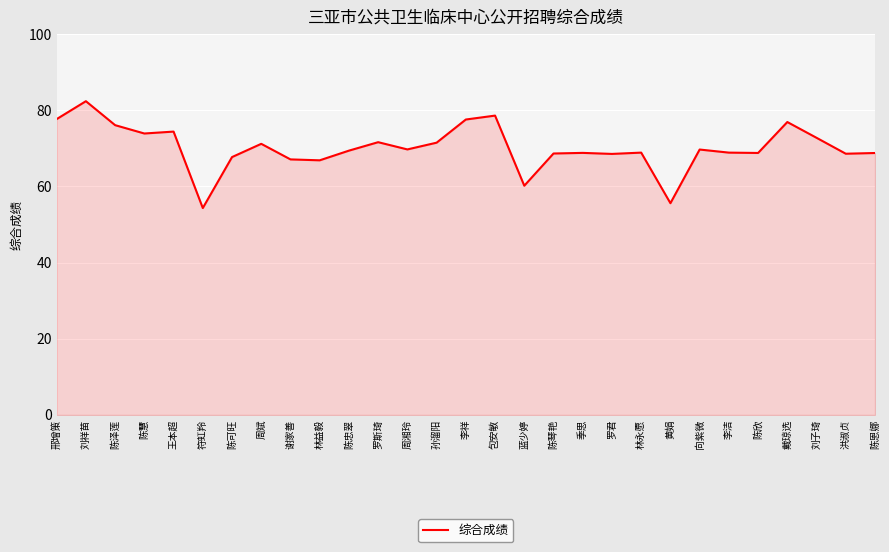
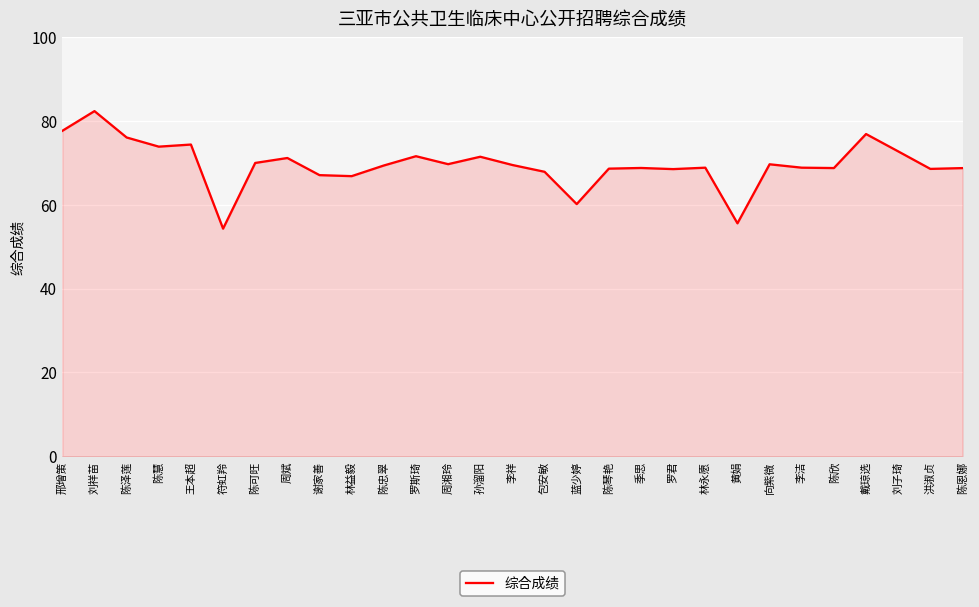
陈可旺: 68 -> 70
李祥: 78 -> 70
包安敏: 79 -> 68
